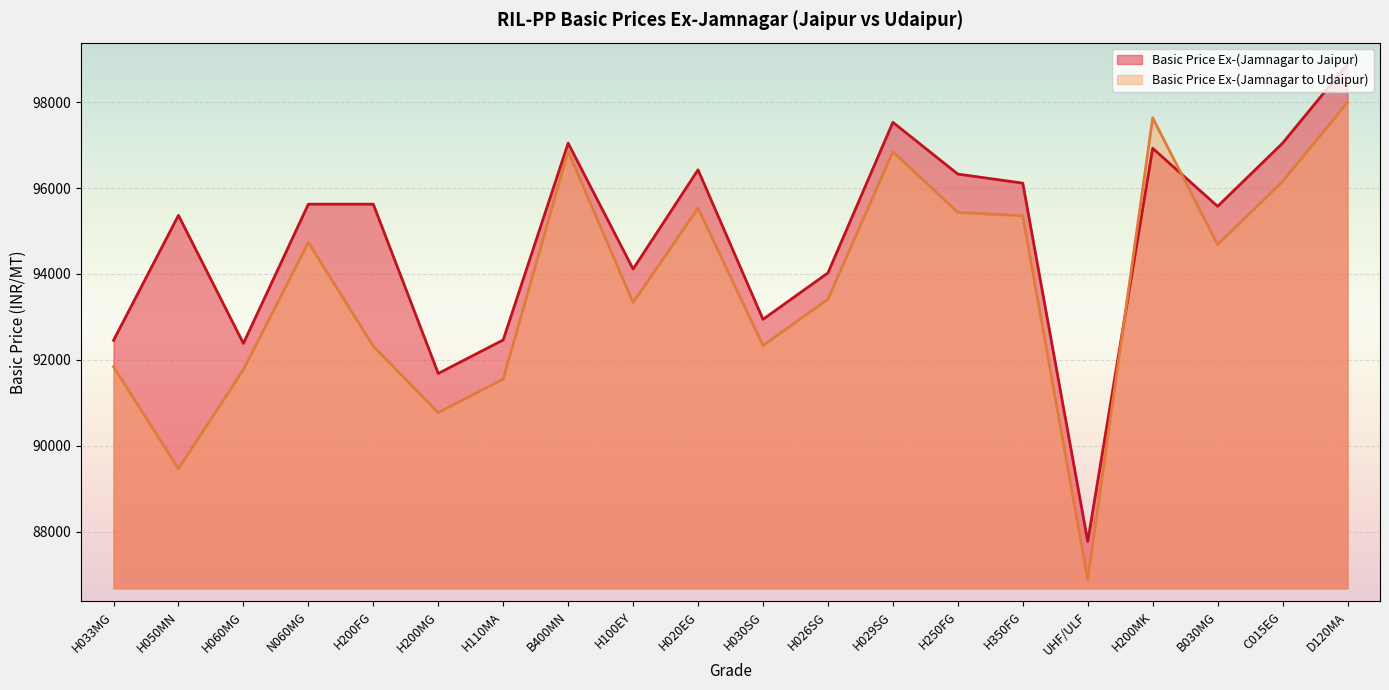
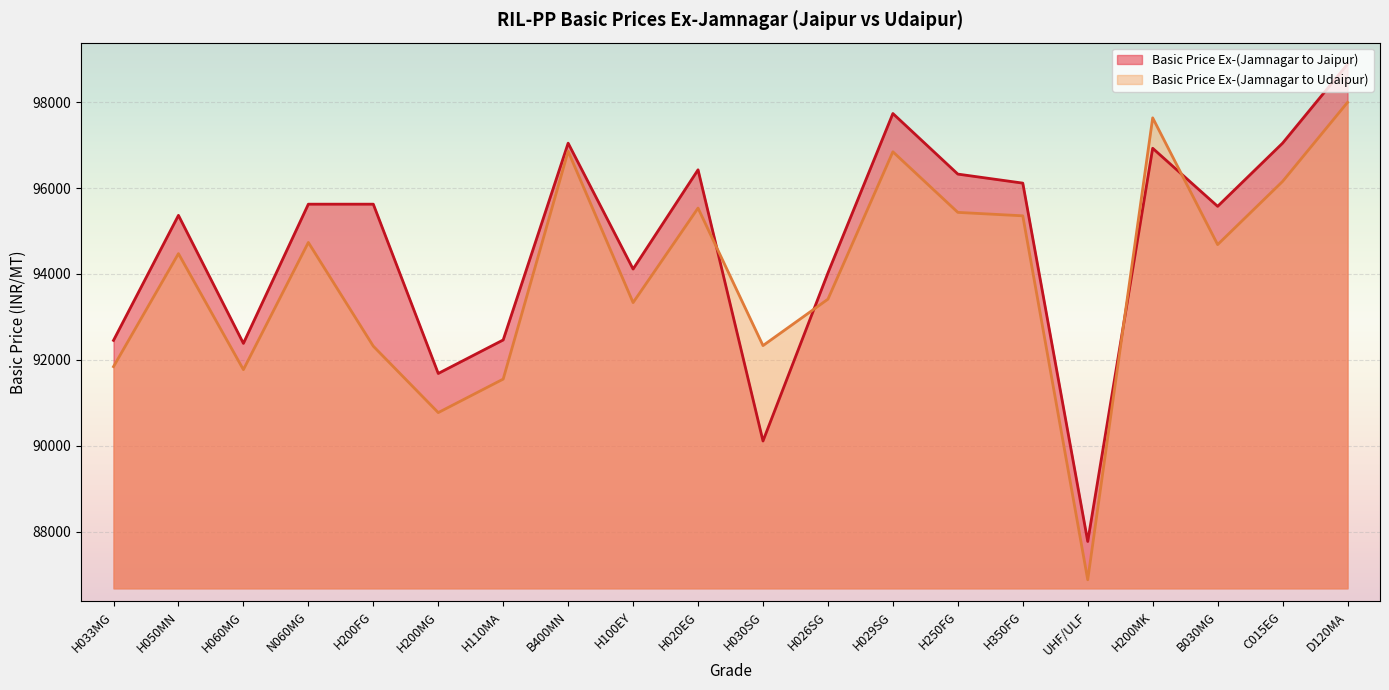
Basic Price Ex-(Jamnagar to Udaipur), H050MN: 89500 -> 94500
Basic Price Ex-(Jamnagar to Jaipur), H030SG: 92900 -> 90100
Basic Price Ex-(Jamnagar to Jaipur), H029SG: 97500 -> 97700
